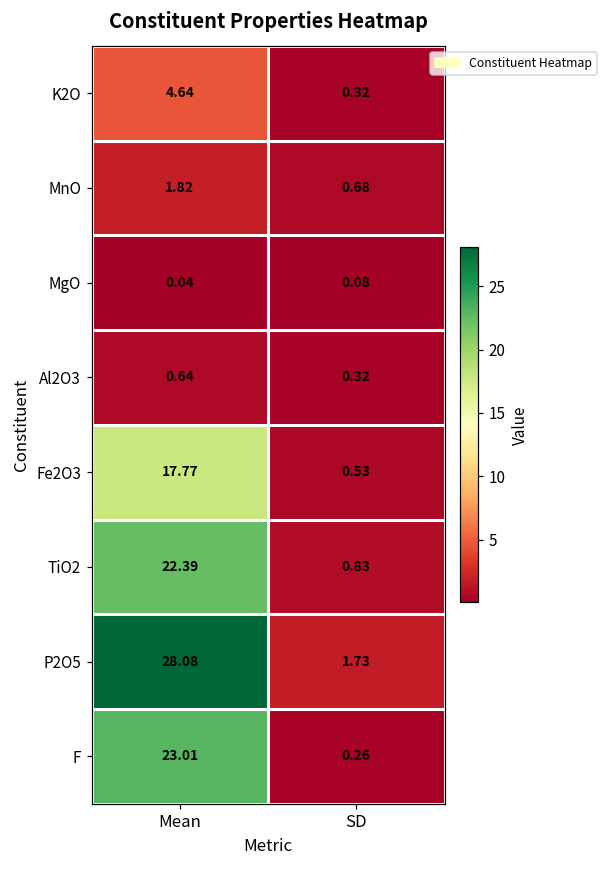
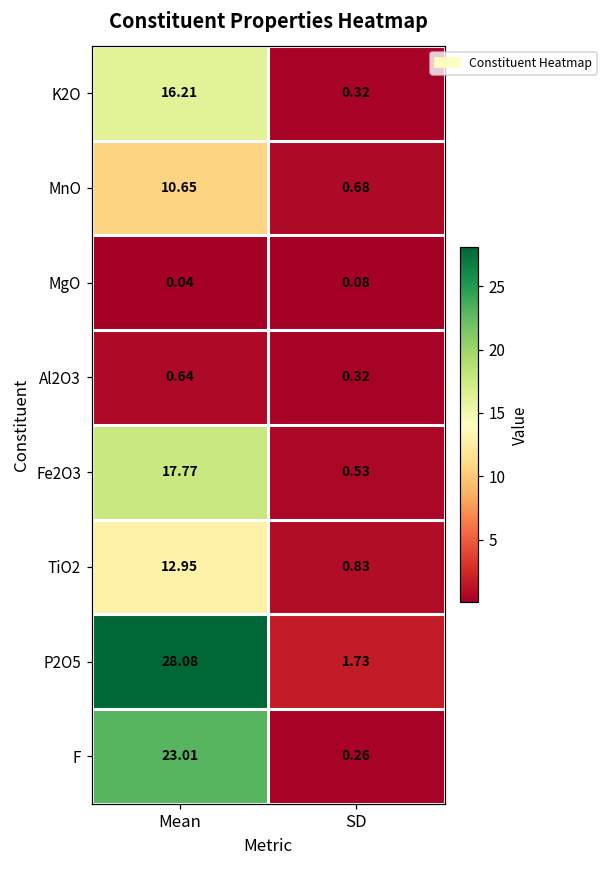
K2O, Mean: 4.64 -> 16.21
MnO, Mean: 1.82 -> 10.65
TiO2, Mean: 22.39 -> 12.95
